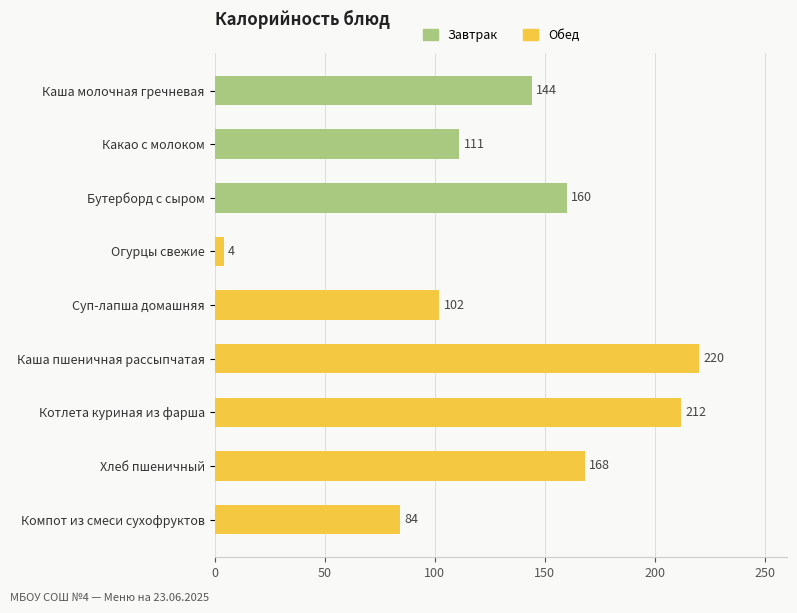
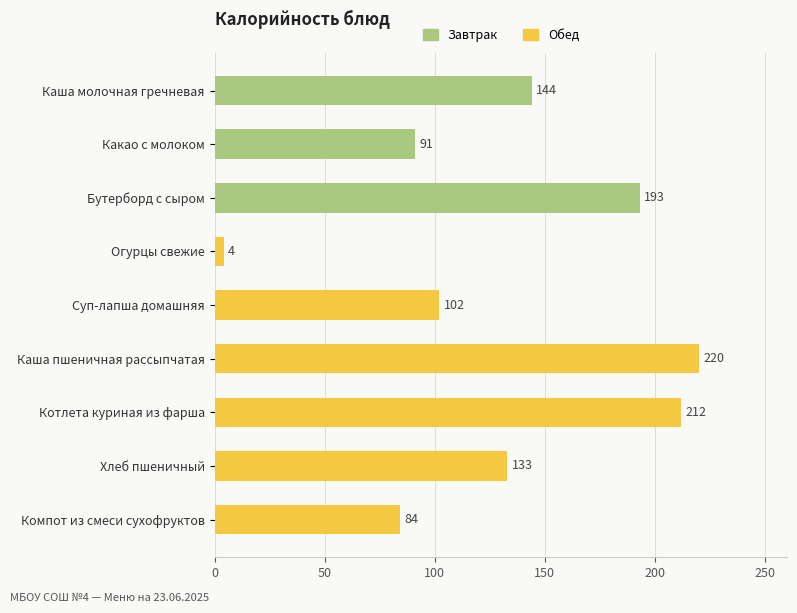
Какао с молоком: 111 -> 91
Бутерборд с сыром: 160 -> 193
Хлеб пшеничный: 168 -> 133
